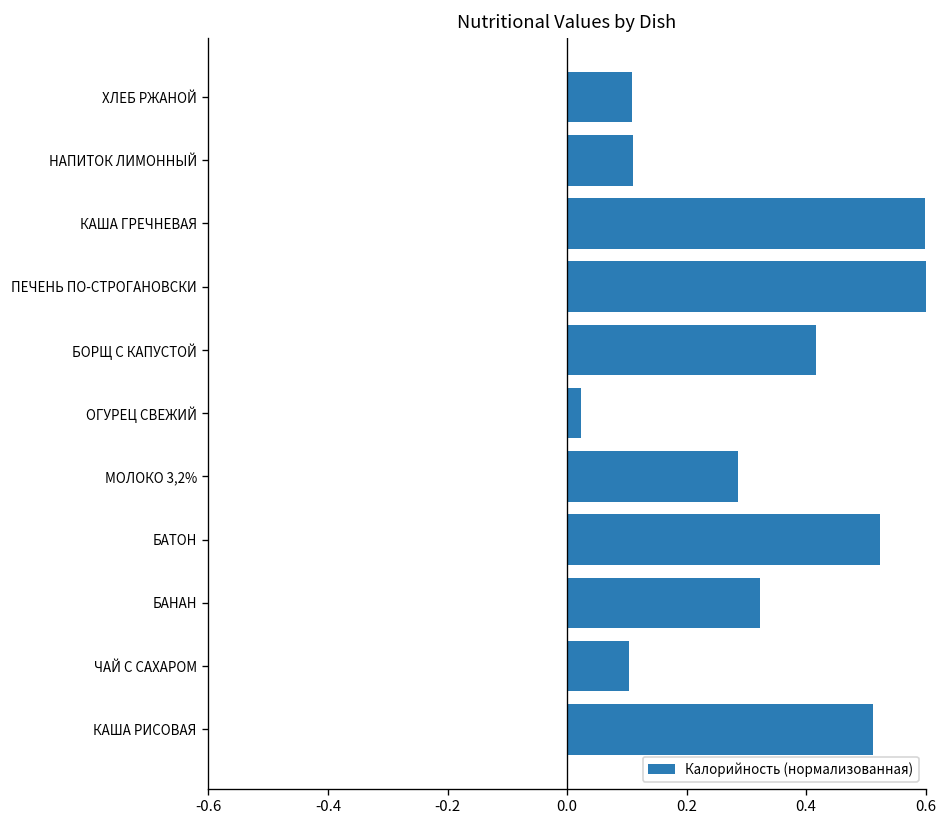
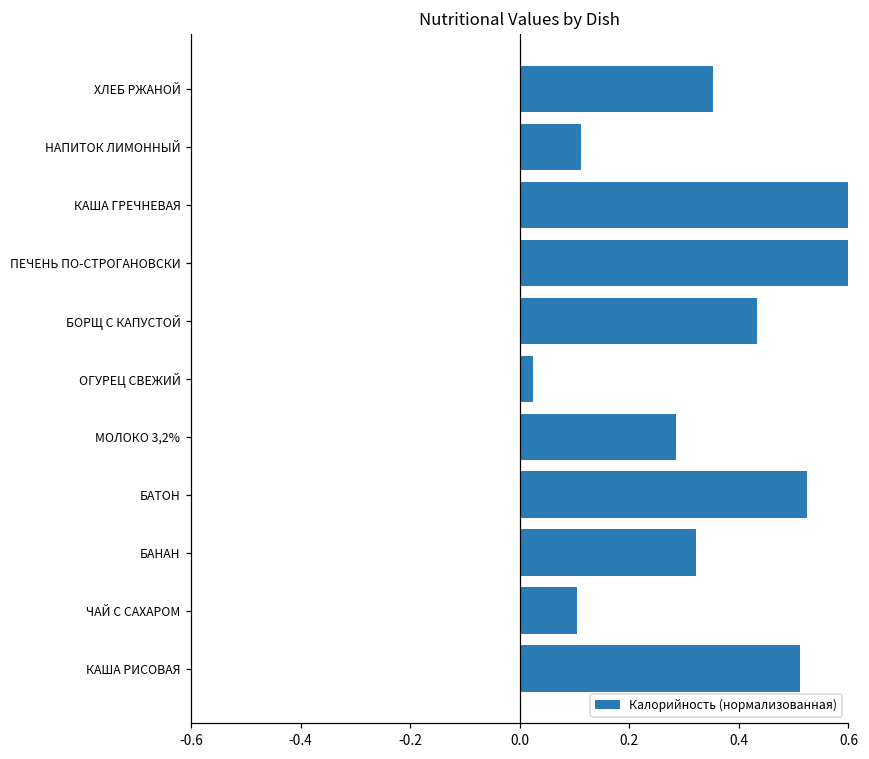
ХЛЕБ РЖАНОЙ: 0.11 -> 0.35
БОРЩ С КАПУСТОЙ: 0.42 -> 0.43
